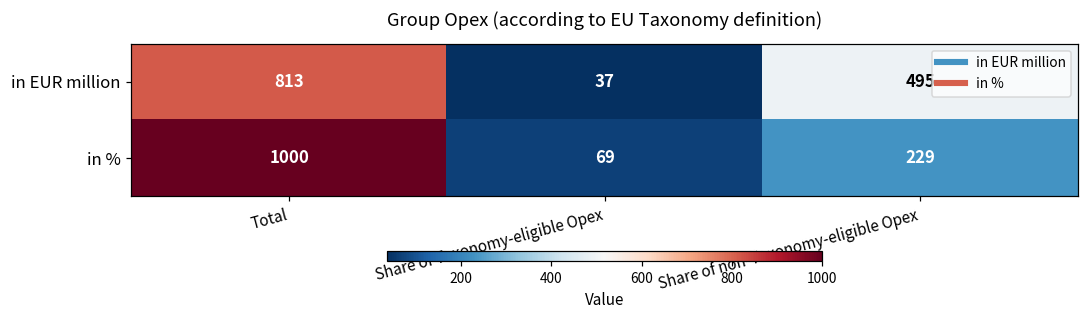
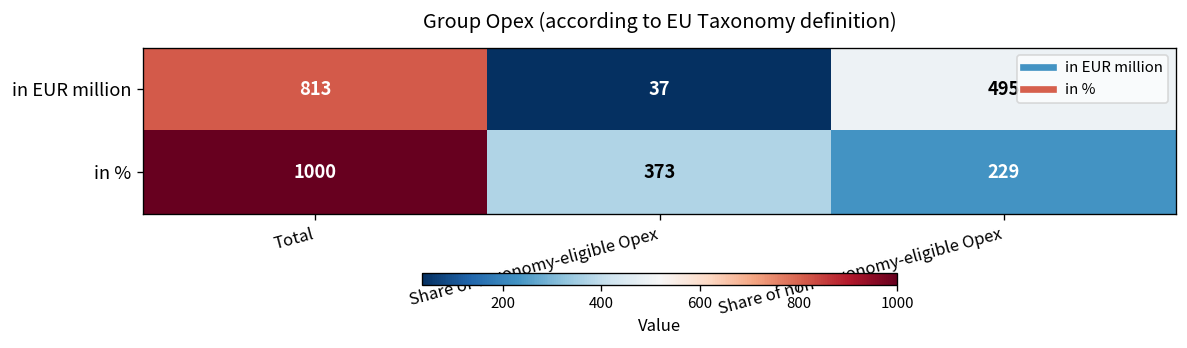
in %, Share of Taxonomy-eligible Opex: 69 -> 373
